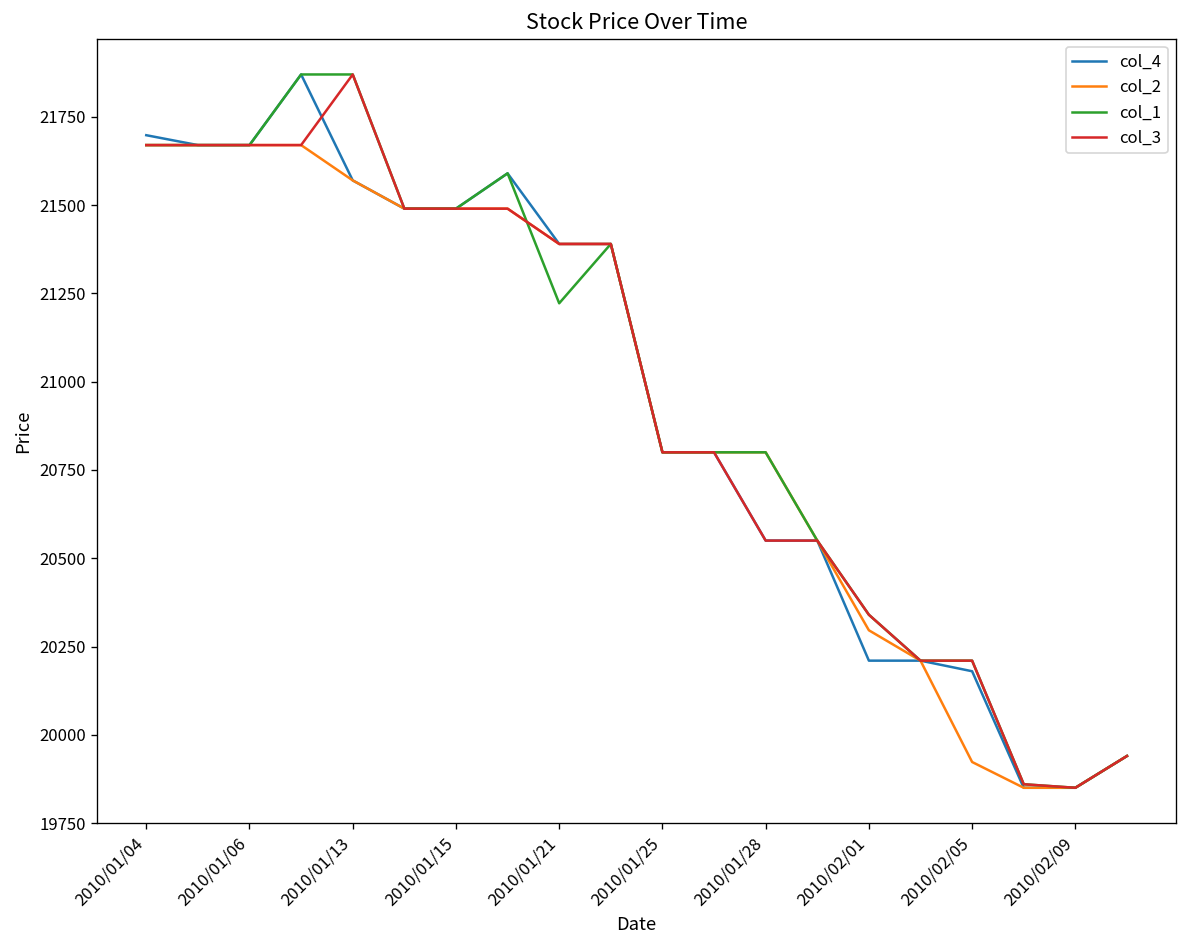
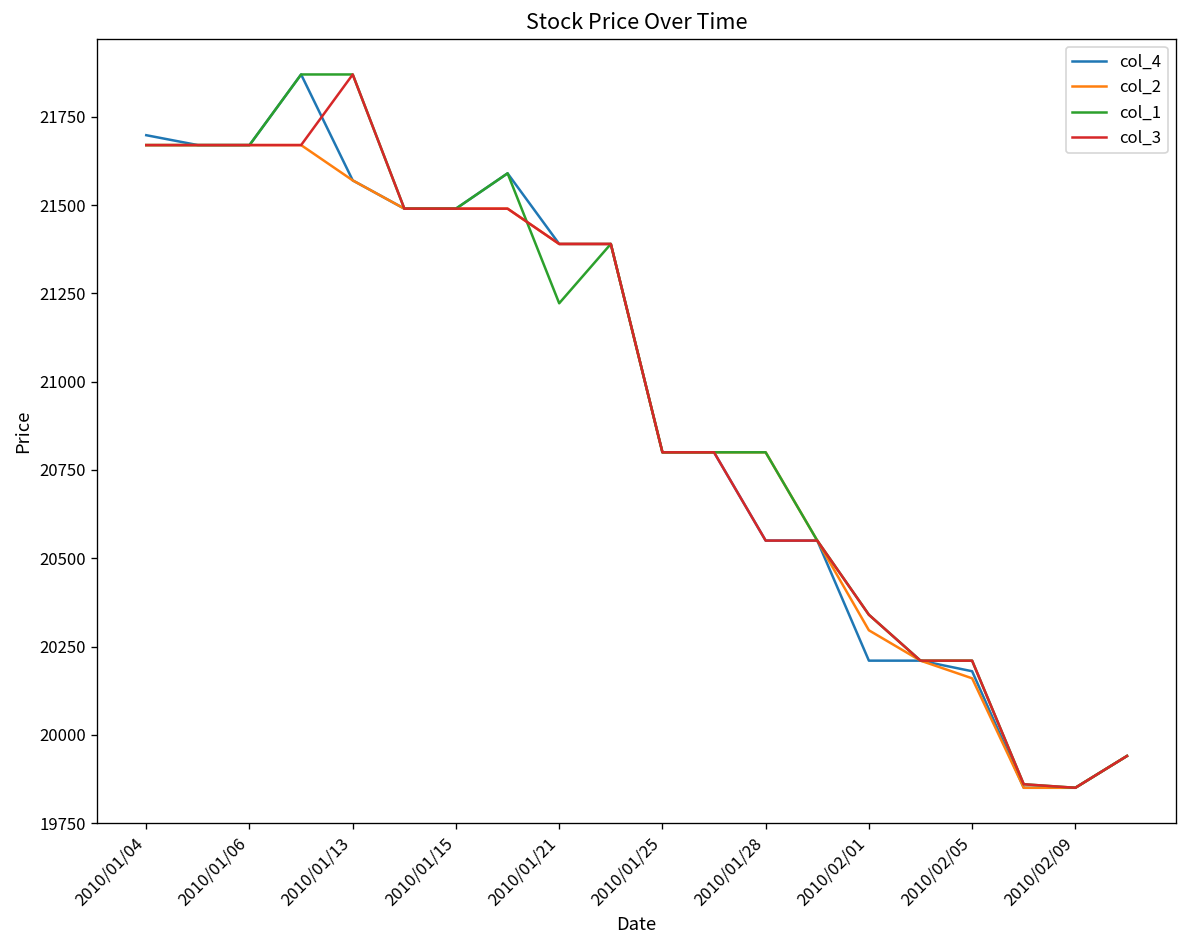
col_2, 2010/02/05: 19920 -> 20160
